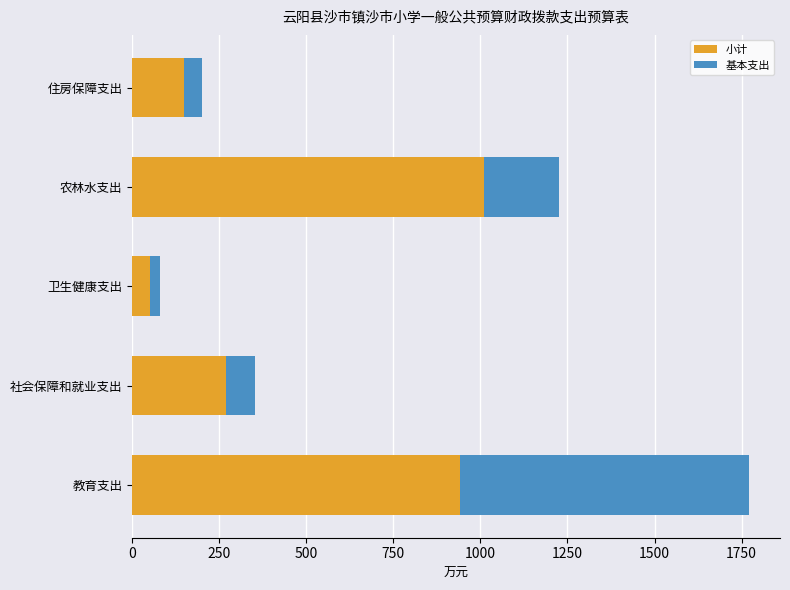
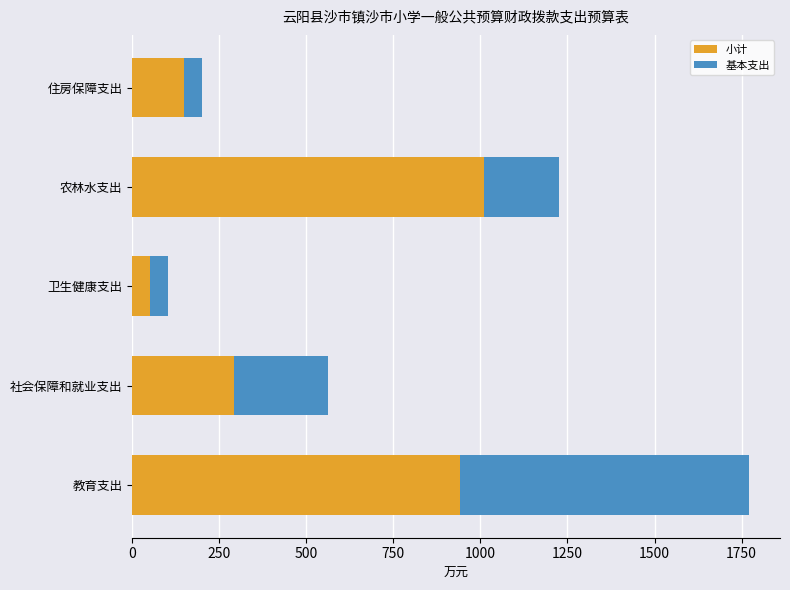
基本支出, 卫生健康支出: 30 -> 50
小计, 社会保障和就业支出: 270 -> 290
基本支出, 社会保障和就业支出: 80 -> 270
